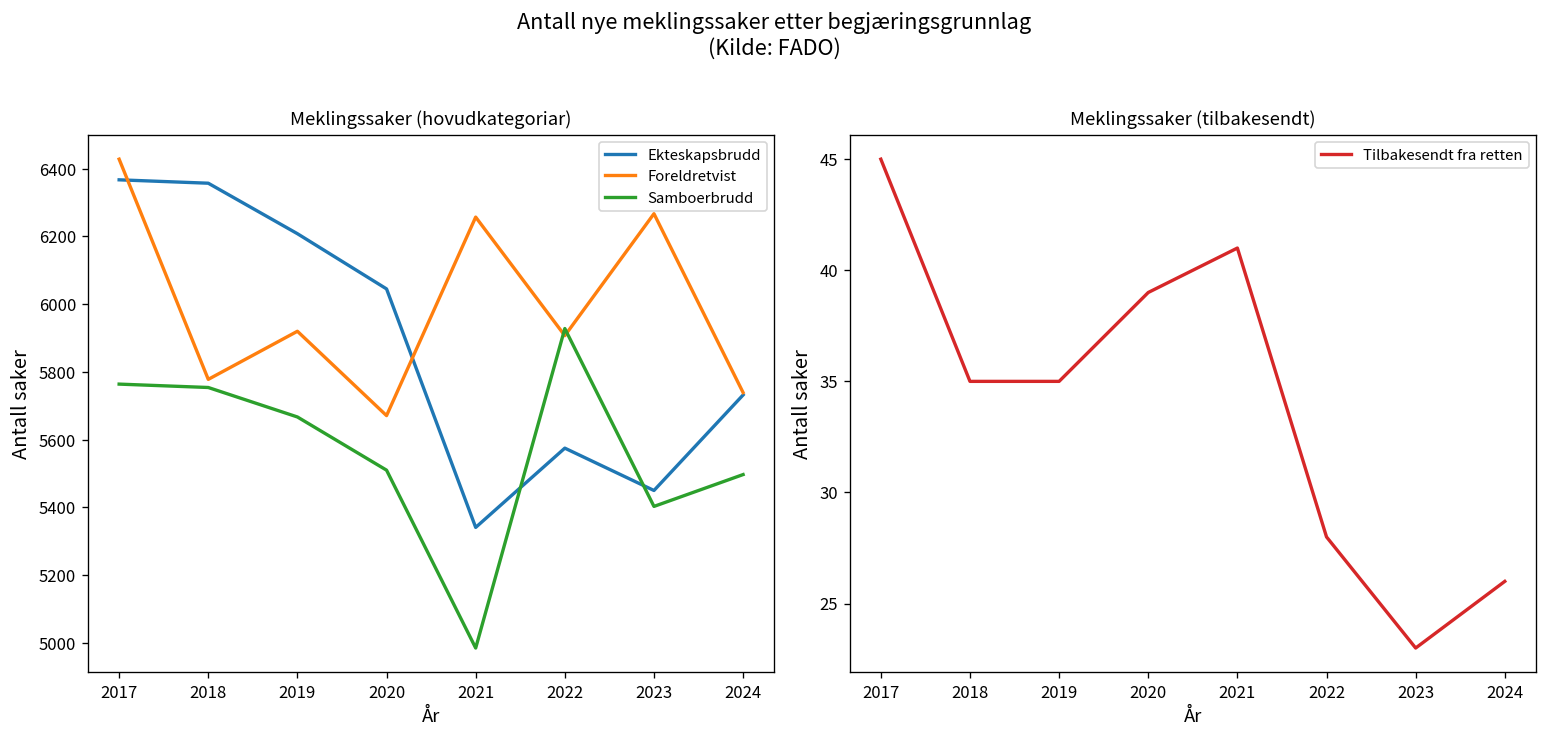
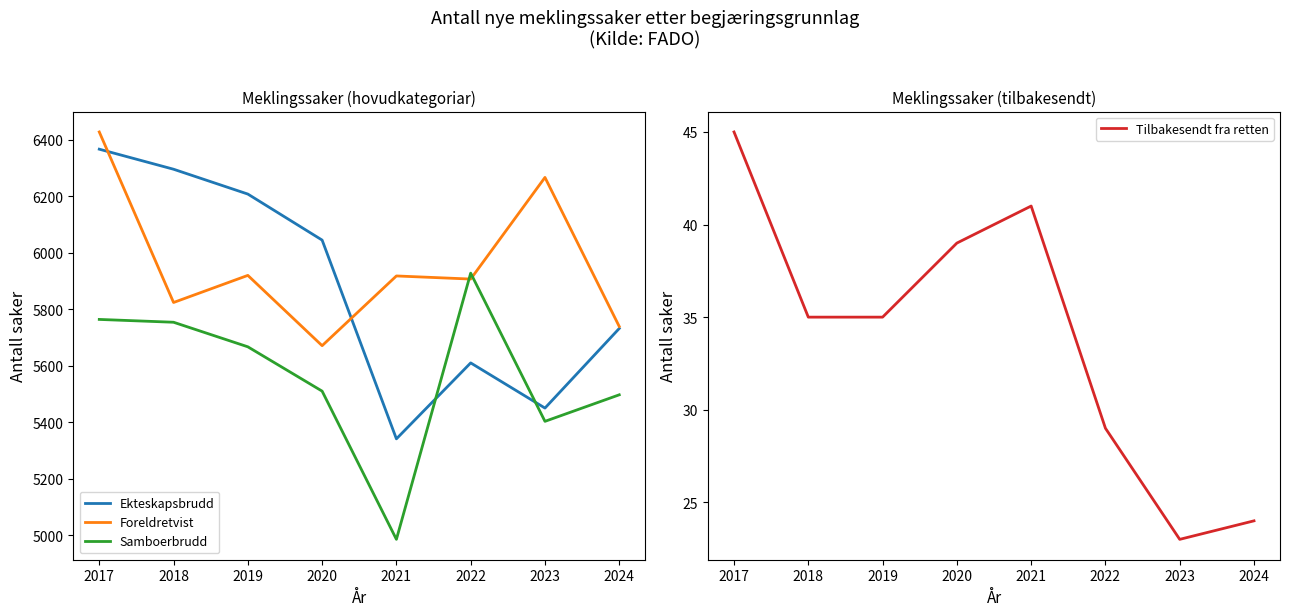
Meklingssaker (hovudkategoriar), Ekteskapsbrudd, 2018: 6360 -> 6300
Meklingssaker (hovudkategoriar), Foreldretvist, 2018: 5780 -> 5820
Meklingssaker (hovudkategoriar), Foreldretvist, 2021: 6260 -> 5920
Meklingssaker (hovudkategoriar), Ekteskapsbrudd, 2022: 5580 -> 5610
Meklingssaker (tilbakesendt), 2022: 28 -> 29
Meklingssaker (tilbakesendt), 2024: 26 -> 24
